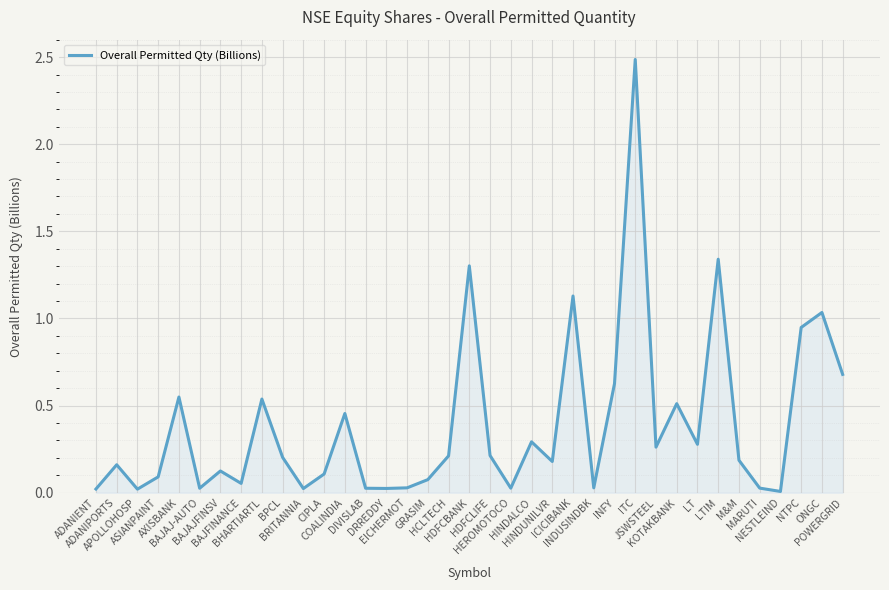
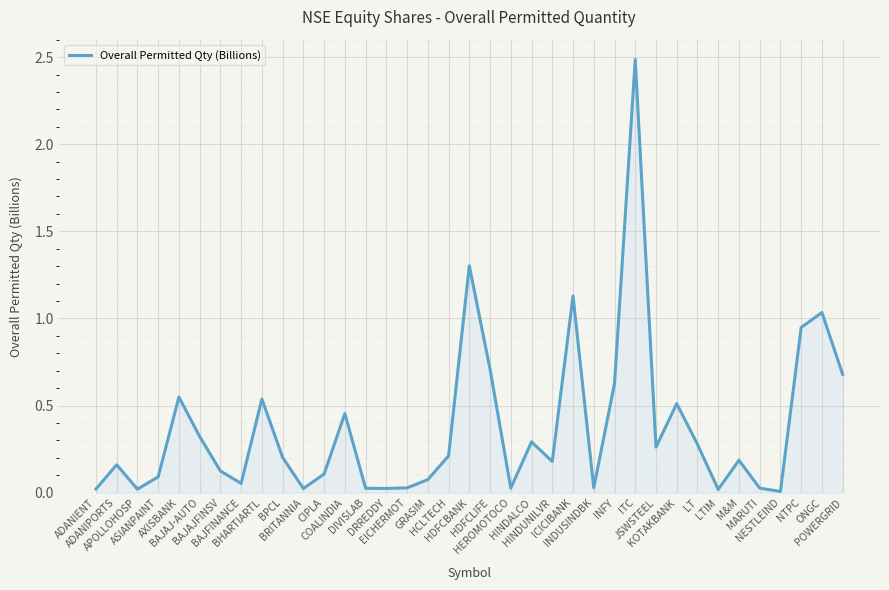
BAJAJ-AUTO: 0.03 -> 0.32
HDFCLIFE: 0.21 -> 0.71
LTIM: 1.34 -> 0.02
